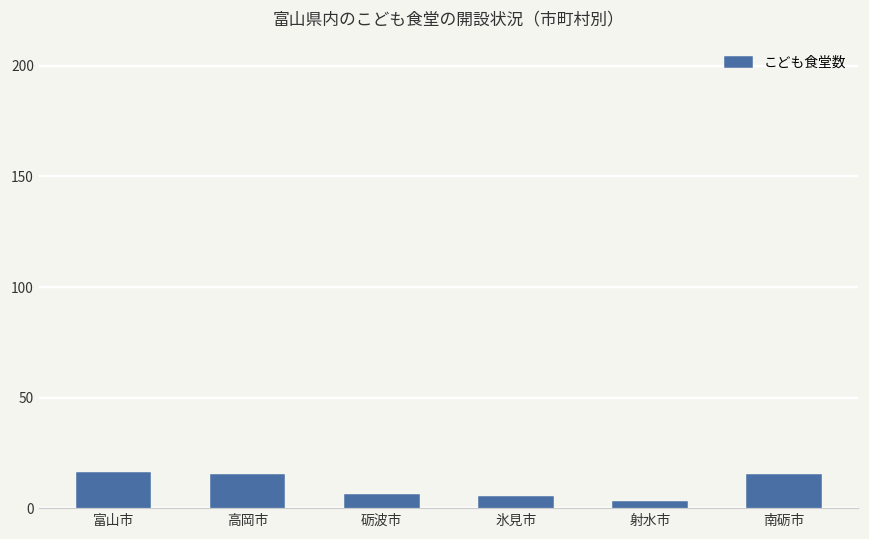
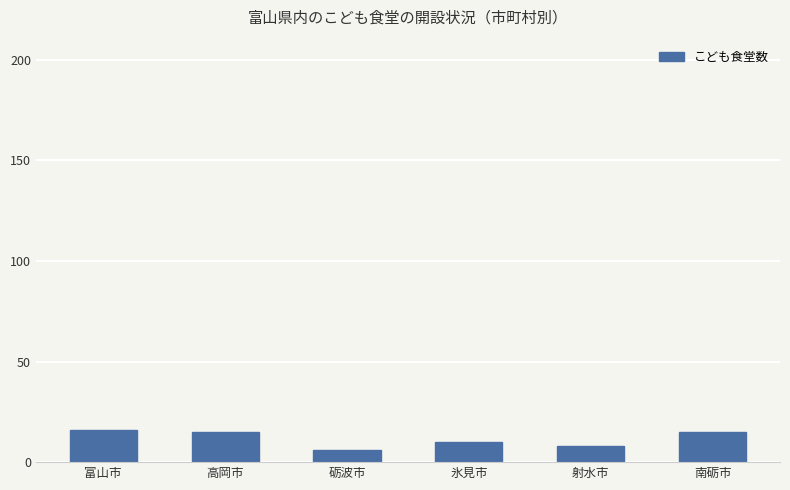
氷見市: 5 -> 10
射水市: 3 -> 8
